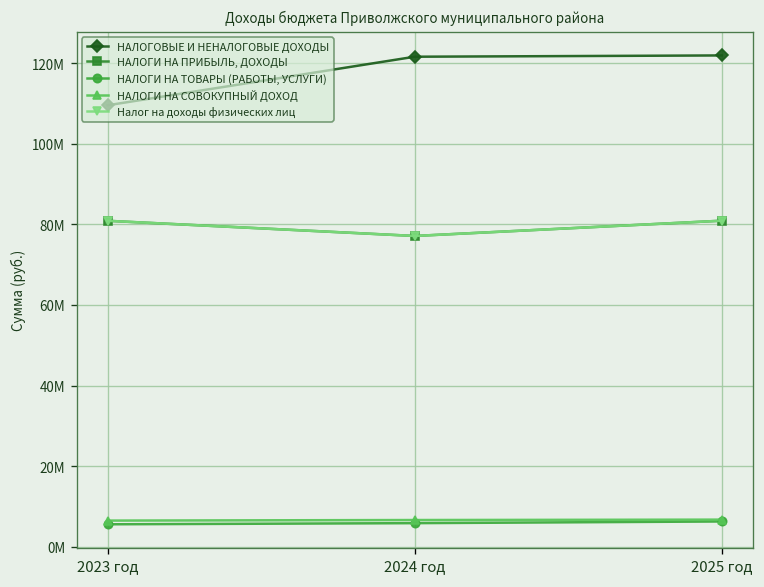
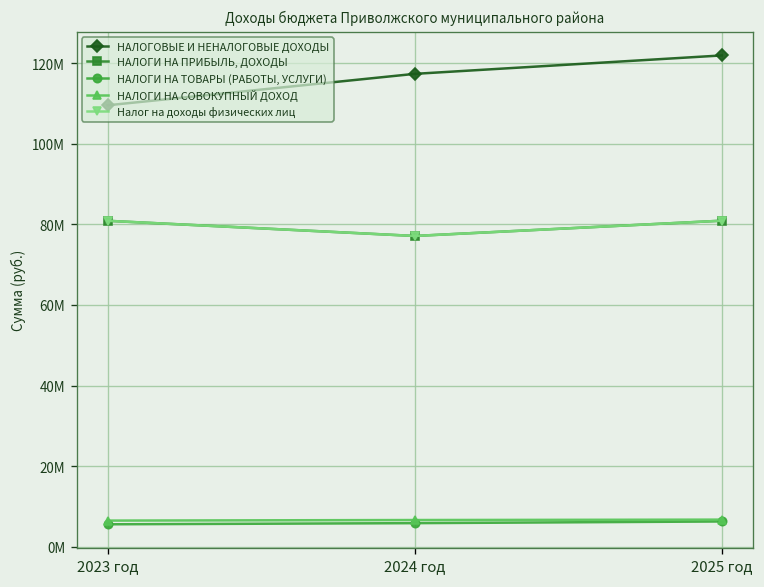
НАЛОГОВЫЕ И НЕНАЛОГОВЫЕ ДОХОДЫ, 2024 год: 122000000 -> 117000000
